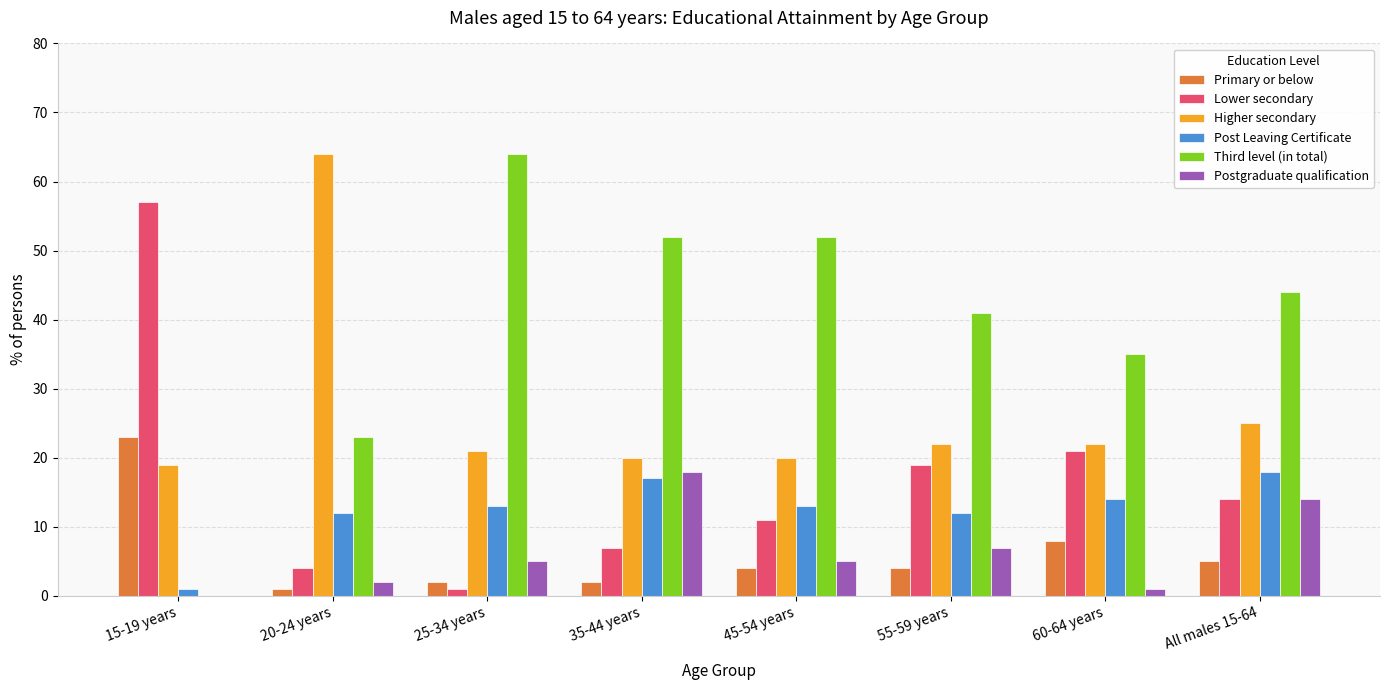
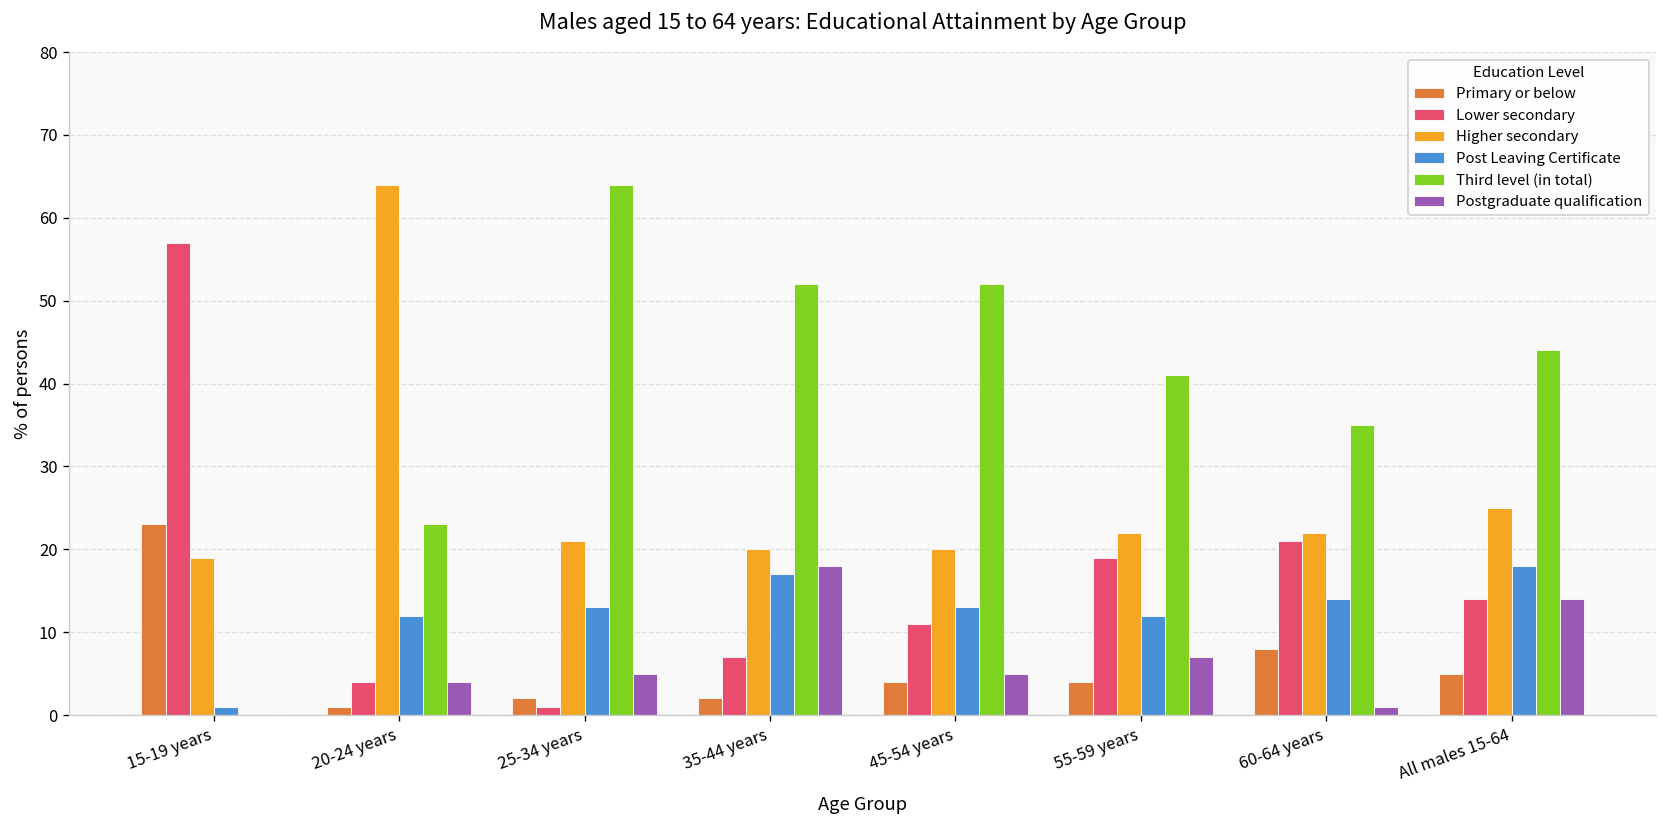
Postgraduate qualification, 20-24 years: 2 -> 4
